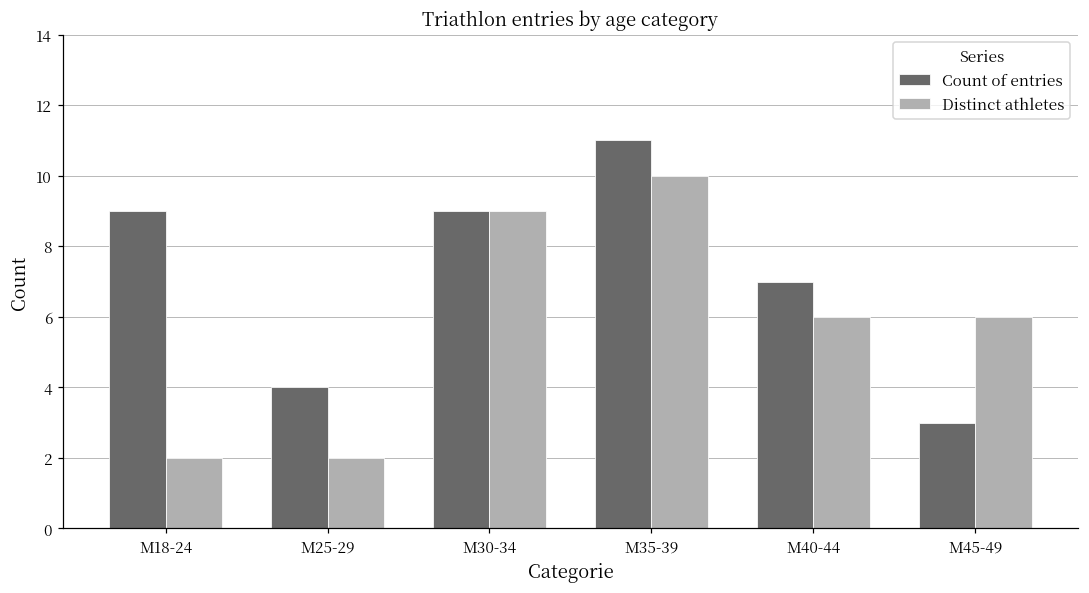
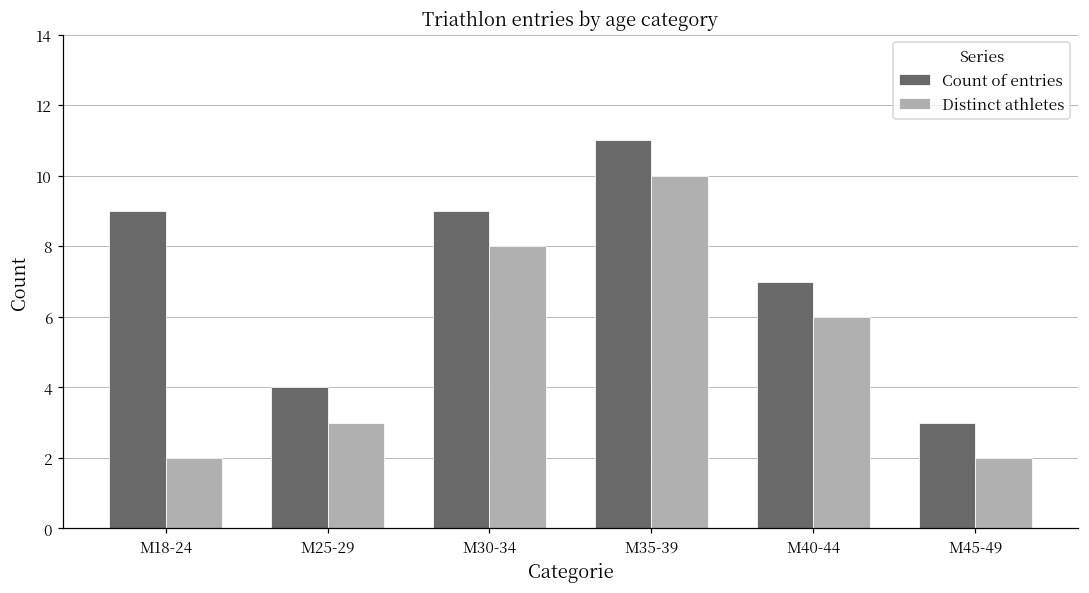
Distinct athletes, M25-29: 2 -> 3
Distinct athletes, M30-34: 9 -> 8
Distinct athletes, M45-49: 6 -> 2
